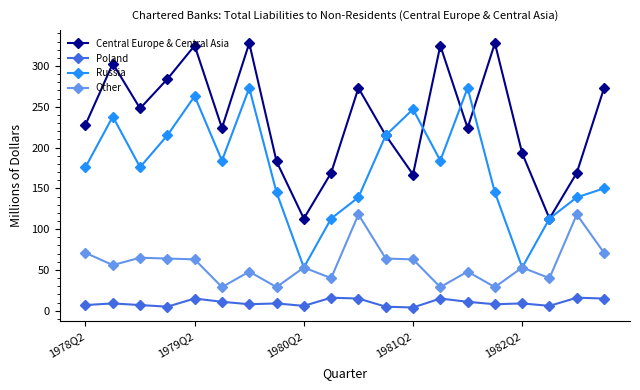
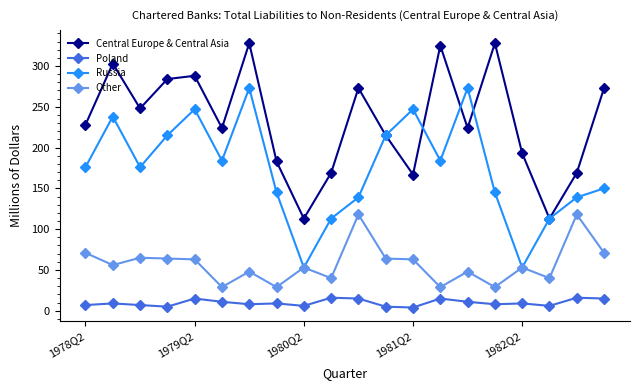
Central Europe & Central Asia, 1979Q2: 330 -> 290
Russia, 1979Q2: 260 -> 250
